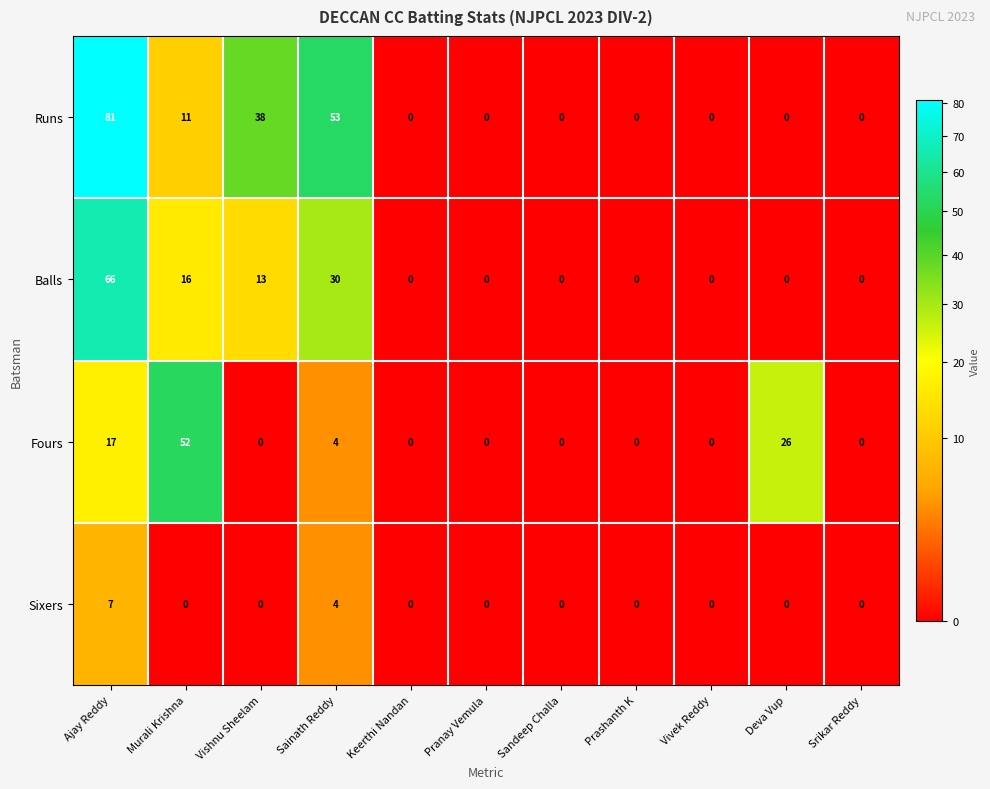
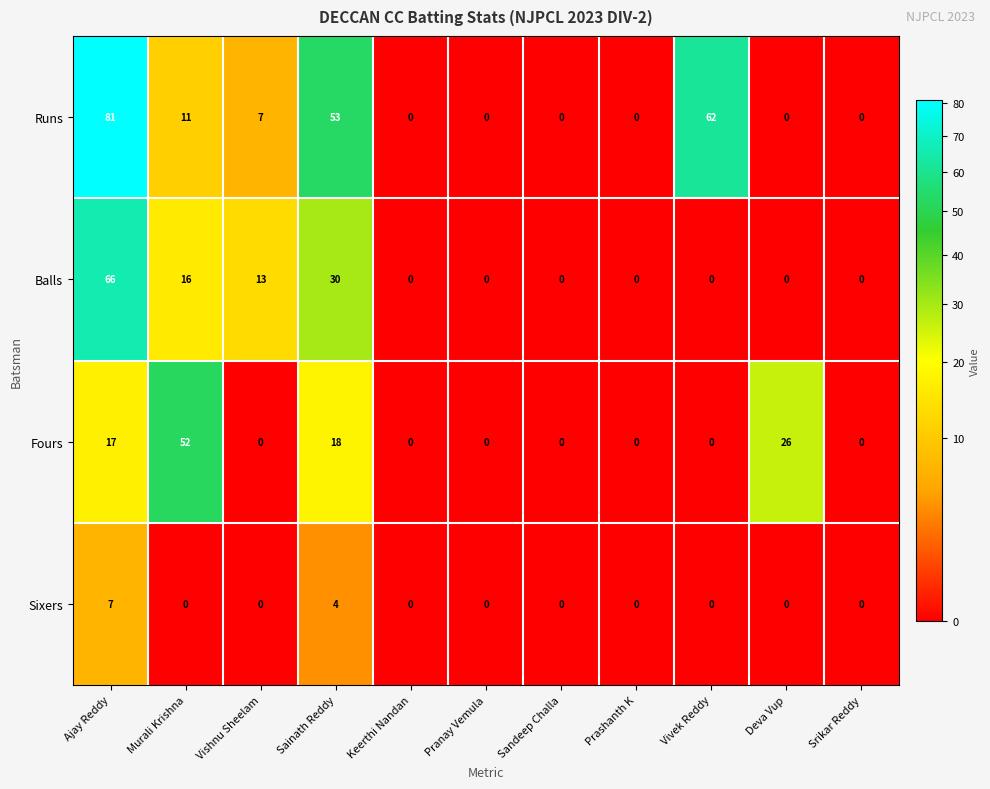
Runs, Vishnu Sheelam: 38 -> 7
Runs, Vivek Reddy: 0 -> 62
Fours, Sainath Reddy: 4 -> 18
